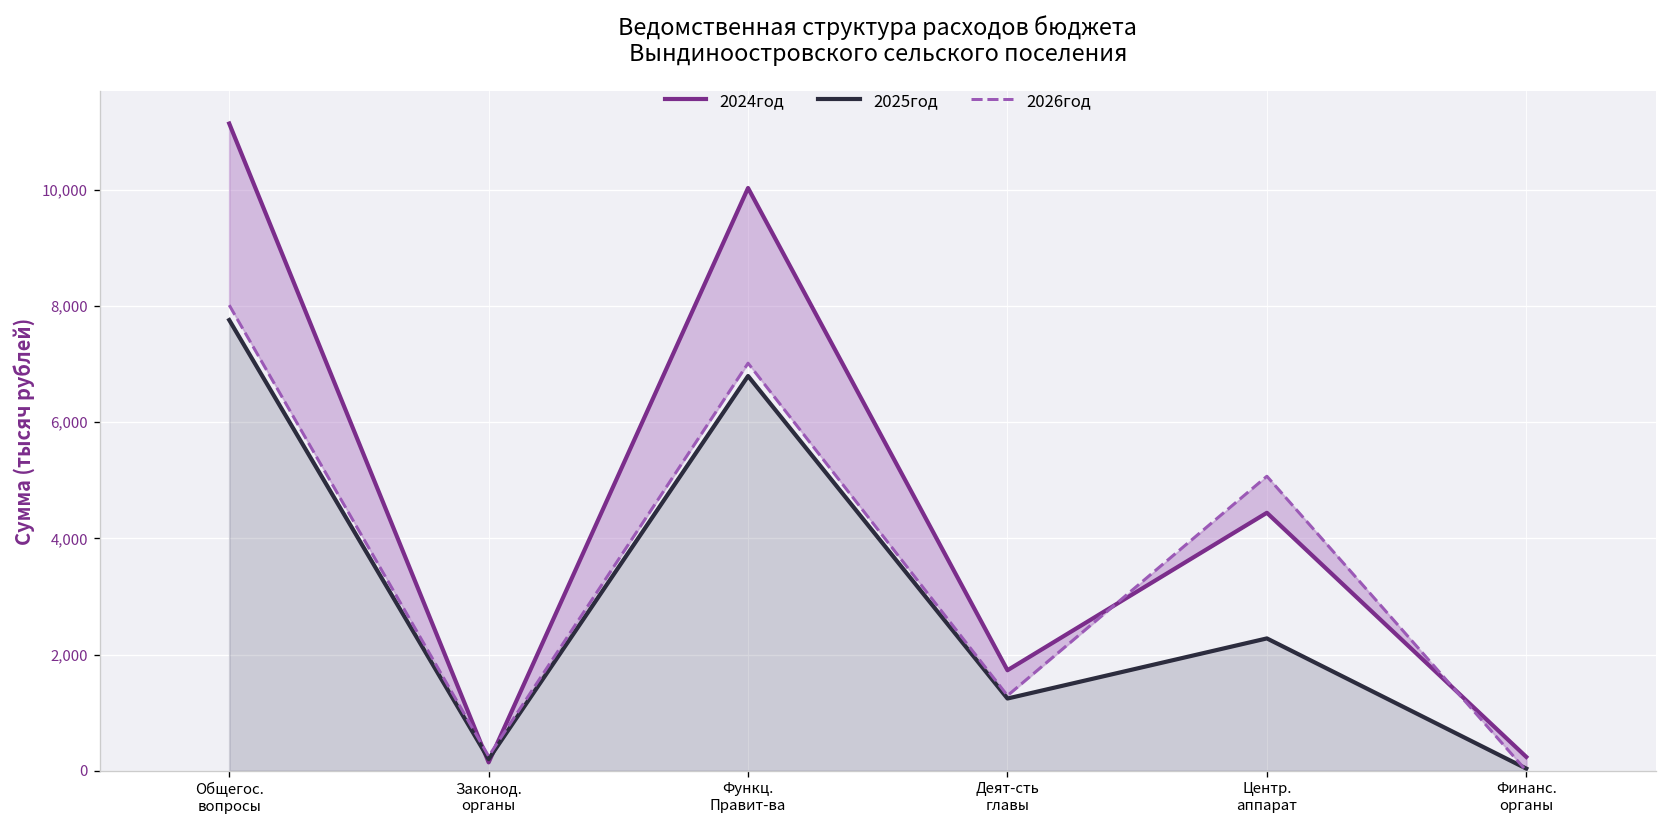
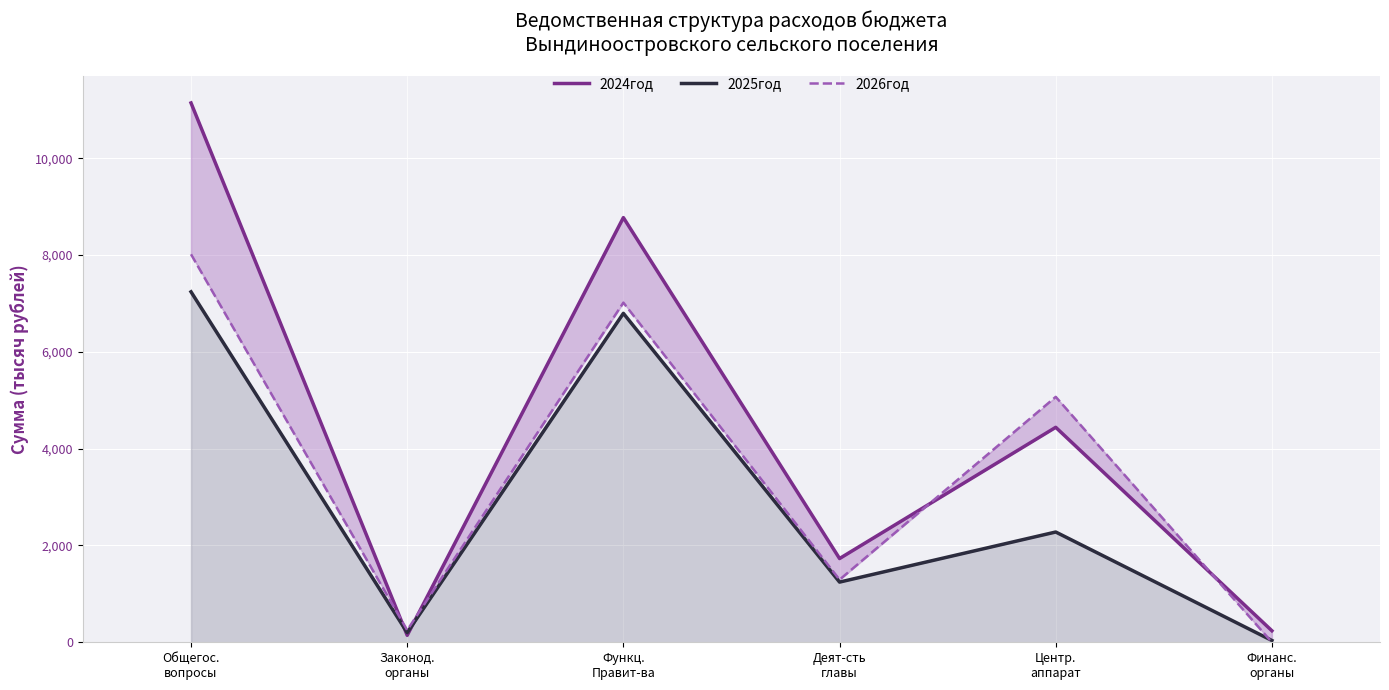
2025год, Общегос. вопросы: 7,800 -> 7,200
2024год, Функц. Правит-ва: 10,000 -> 8,800
